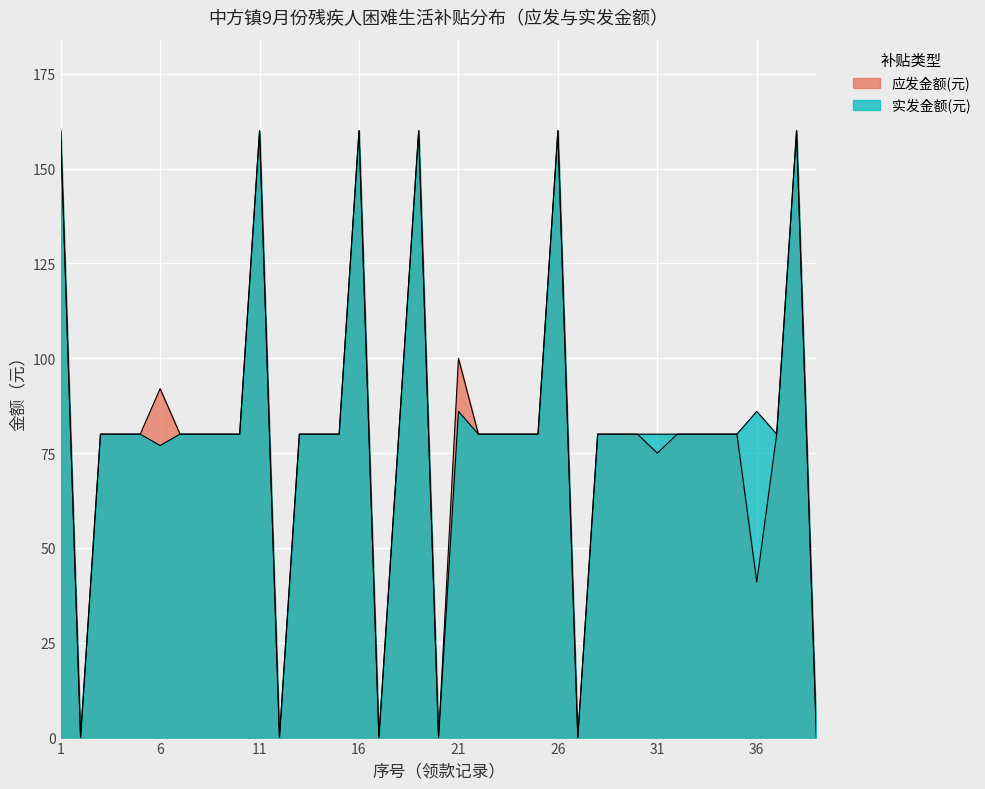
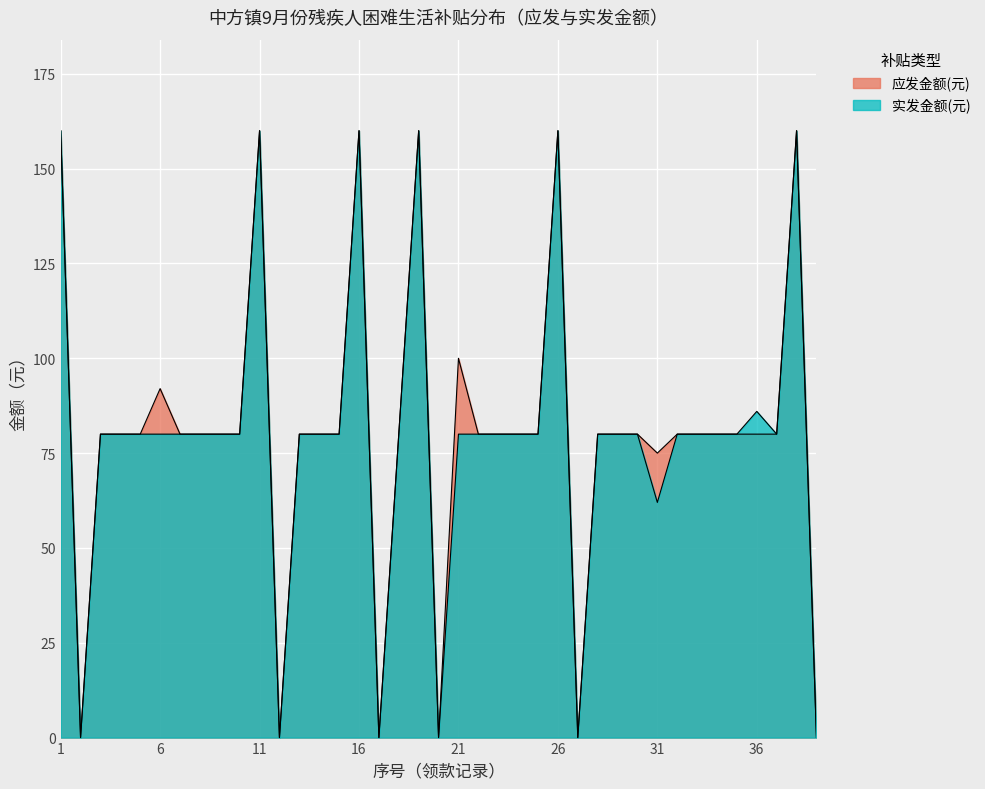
实发金额(元), 6: 77 -> 80
实发金额(元), 21: 86 -> 80
实发金额(元), 31: 80 -> 62
应发金额(元), 36: 41 -> 80
